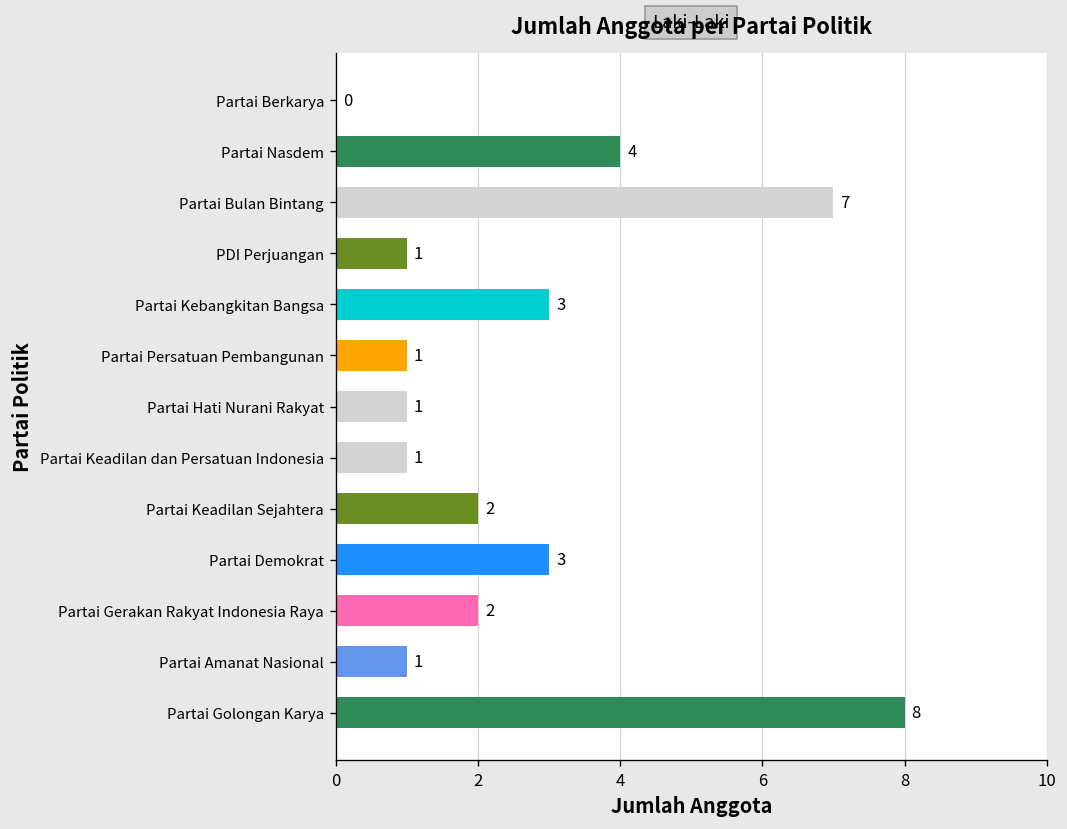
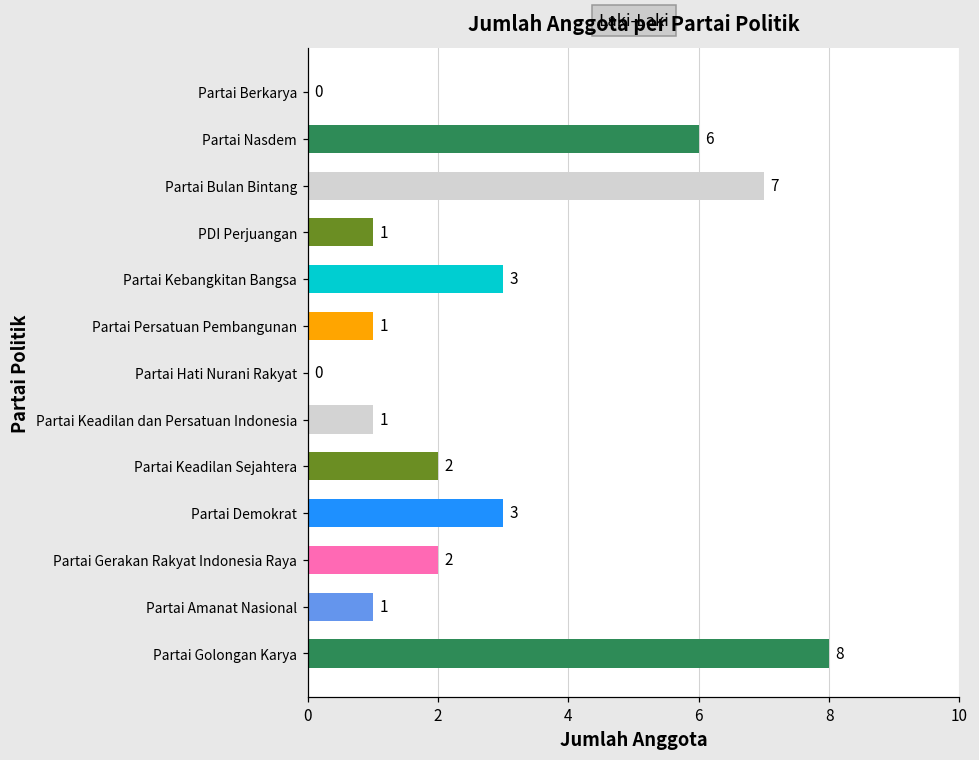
Partai Nasdem: 4 -> 6
Partai Hati Nurani Rakyat: 1 -> 0
